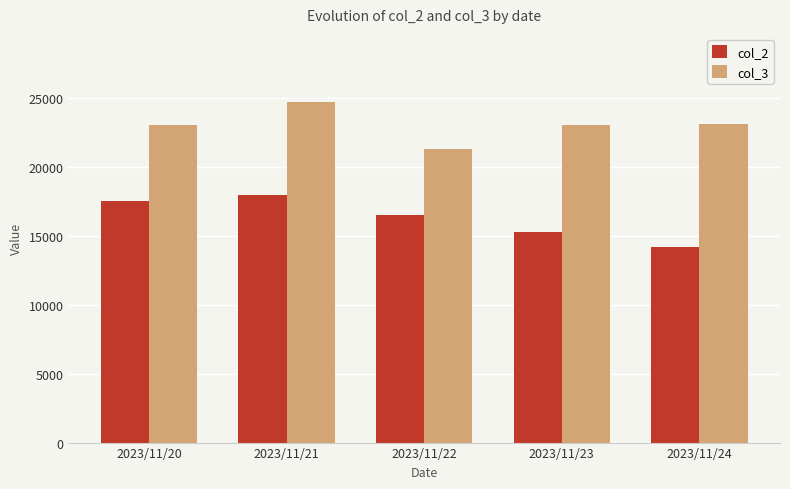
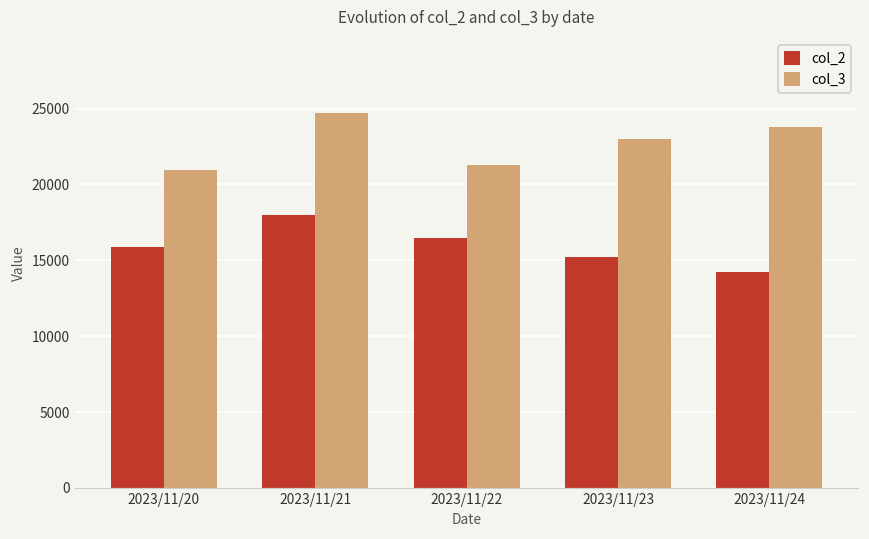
col_2, 2023/11/20: 17500 -> 15900
col_3, 2023/11/20: 23000 -> 20900
col_3, 2023/11/24: 23100 -> 23800
